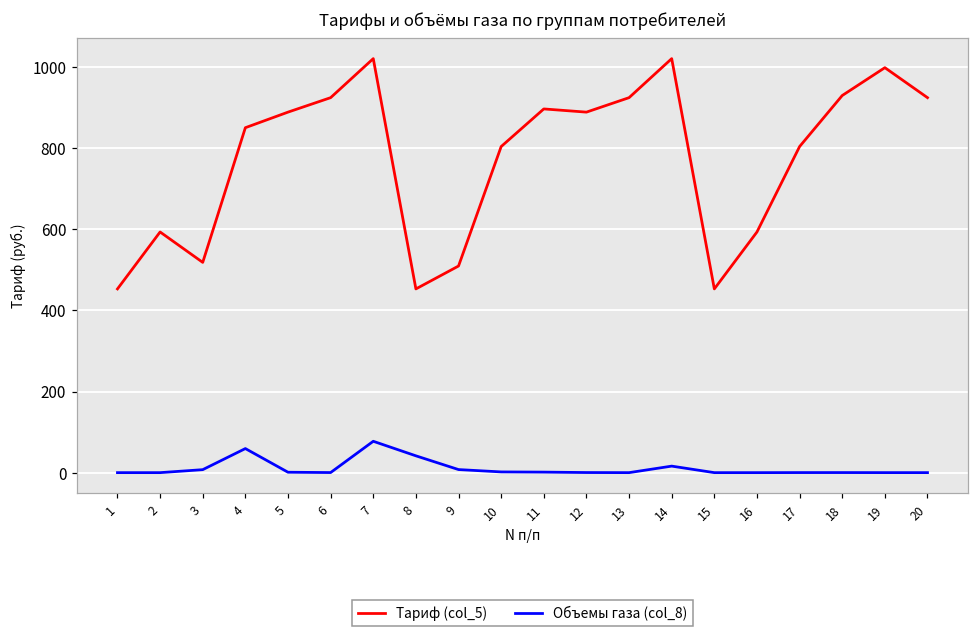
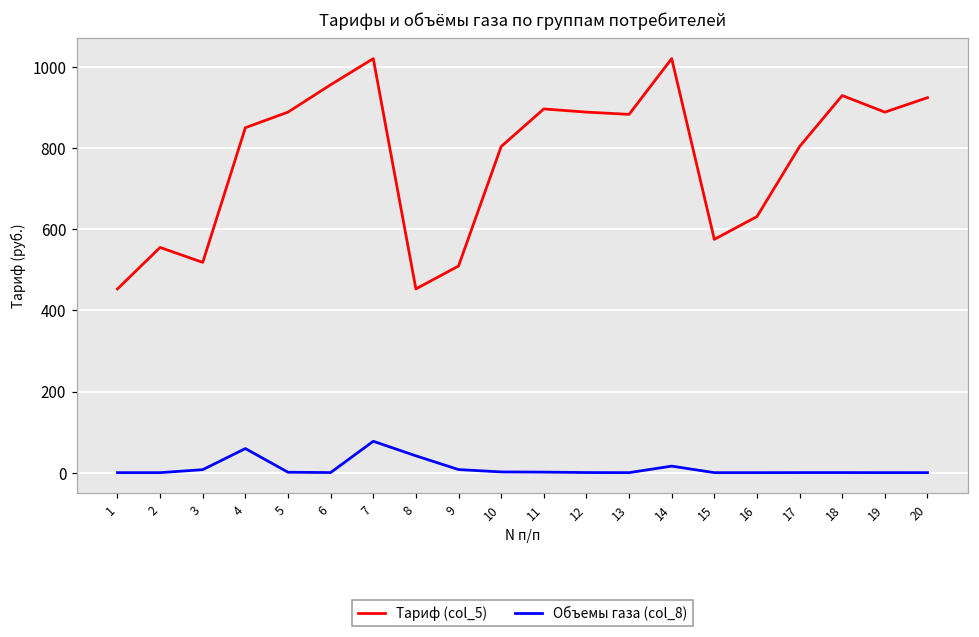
Тариф (col_5), 2: 590 -> 560
Тариф (col_5), 6: 920 -> 960
Тариф (col_5), 13: 920 -> 880
Тариф (col_5), 15: 450 -> 580
Тариф (col_5), 16: 590 -> 630
Тариф (col_5), 19: 1000 -> 890
